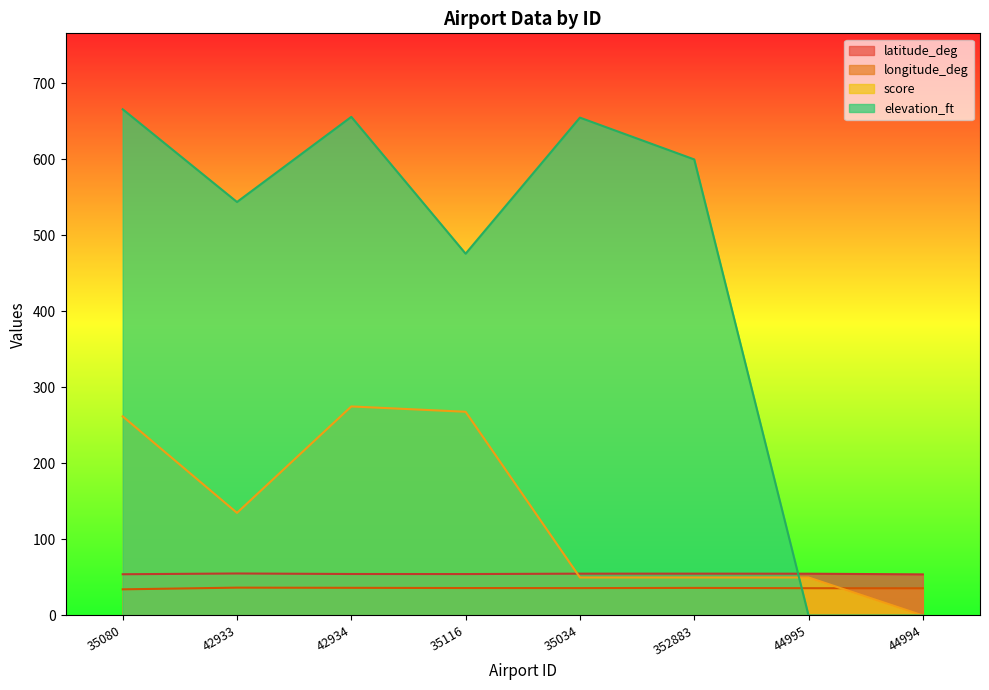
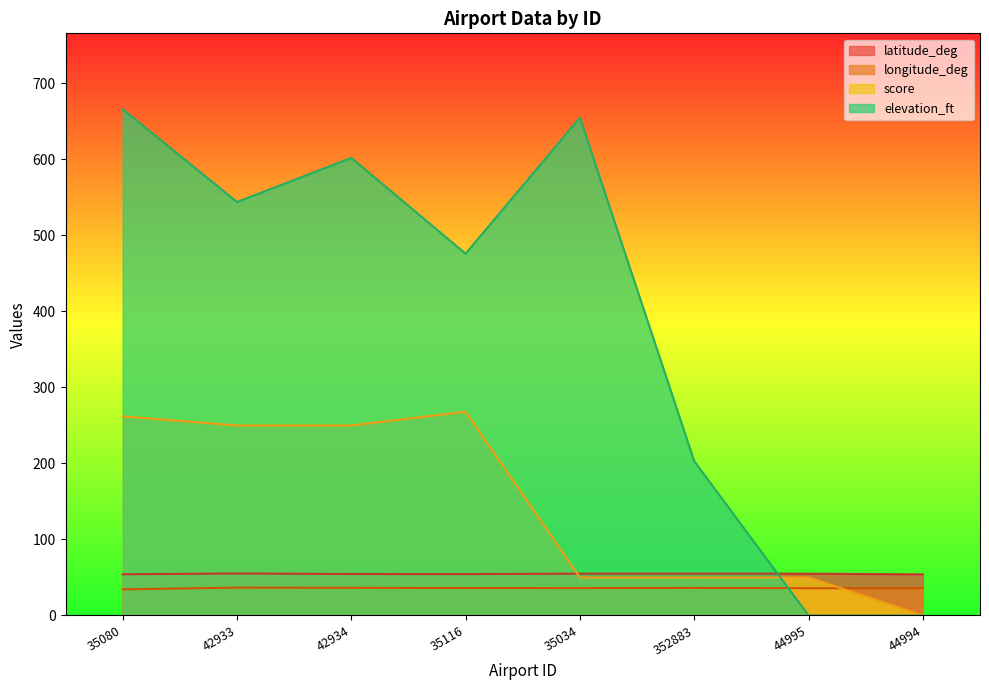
score, 42933: 140 -> 250
score, 42934: 280 -> 250
elevation_ft, 42934: 660 -> 600
elevation_ft, 352883: 600 -> 200
